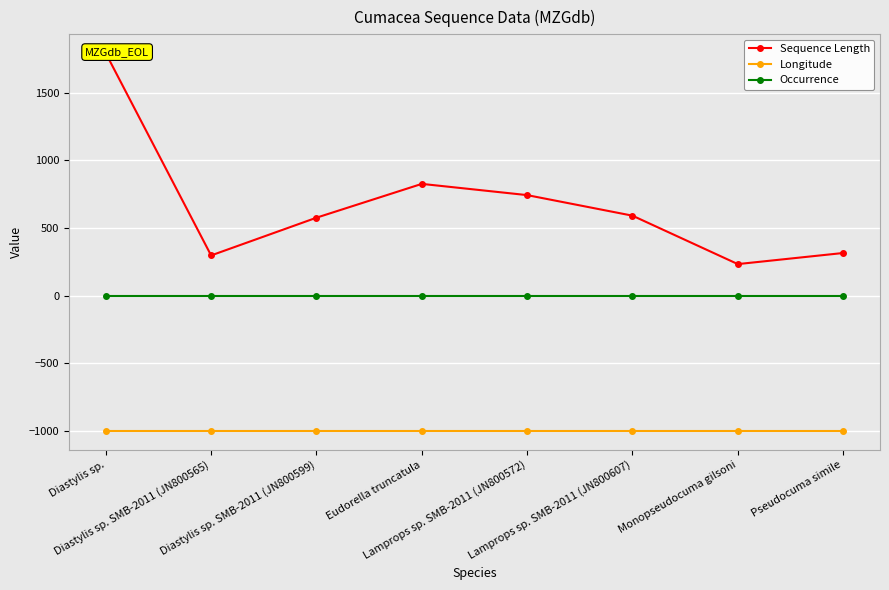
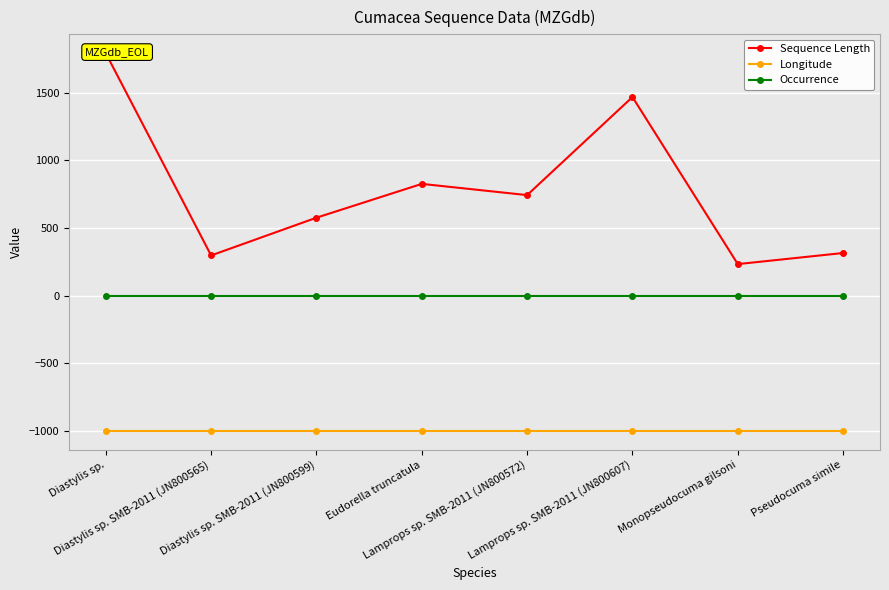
Sequence Length, Lamprops sp. SMB-2011 (JN800607): 590 -> 1470
